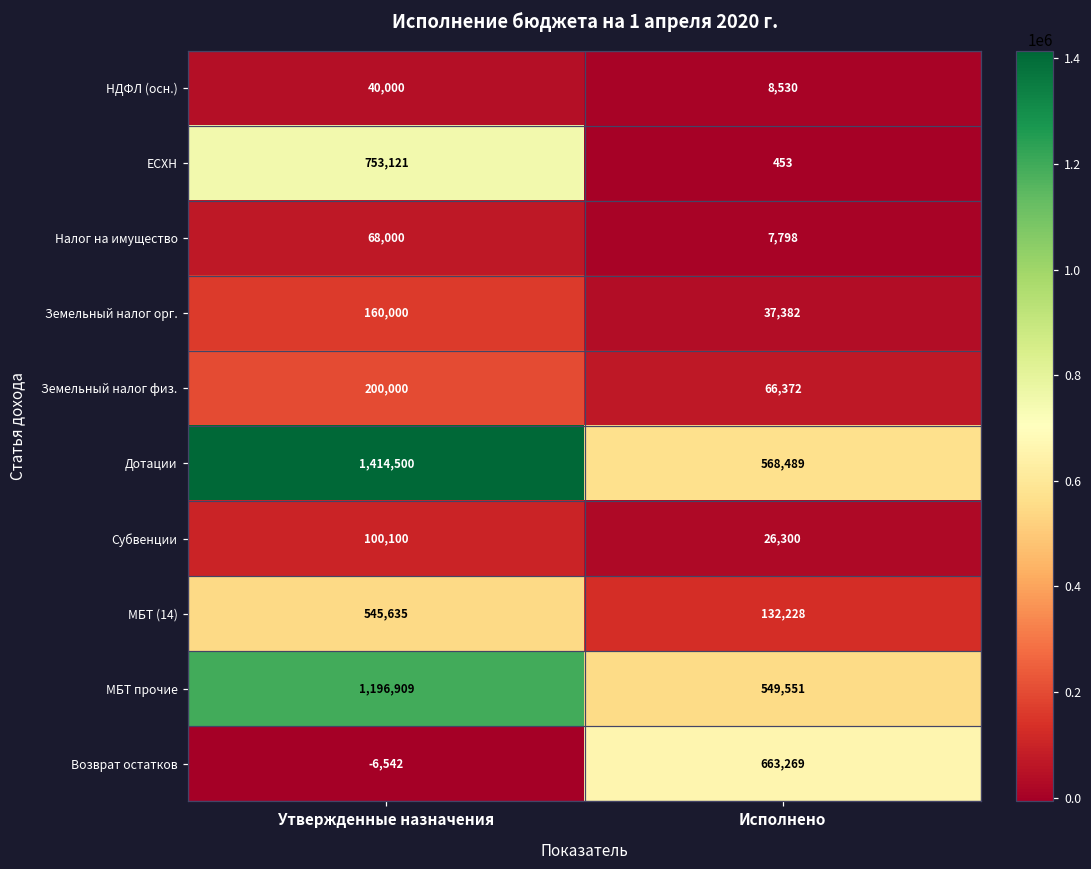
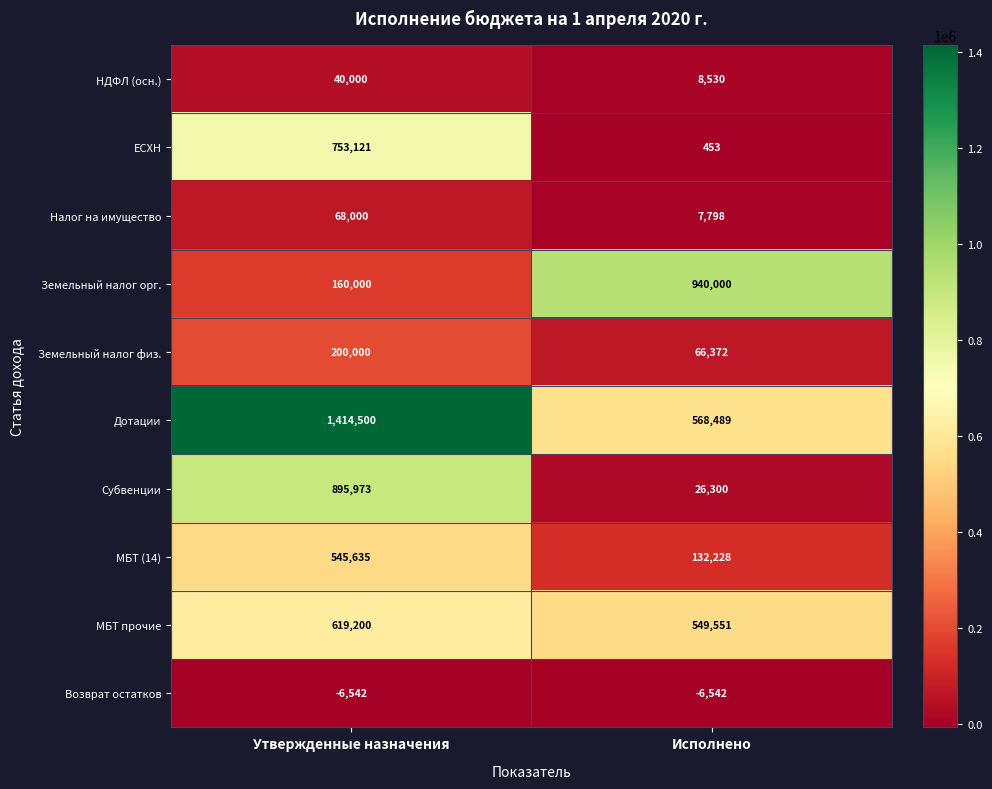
Земельный налог орг., Исполнено: 37,382 -> 940,000
Субвенции, Утвержденные назначения: 100,100 -> 895,973
МБТ прочие, Утвержденные назначения: 1,196,909 -> 619,200
Возврат остатков, Исполнено: 663,269 -> -6,542
